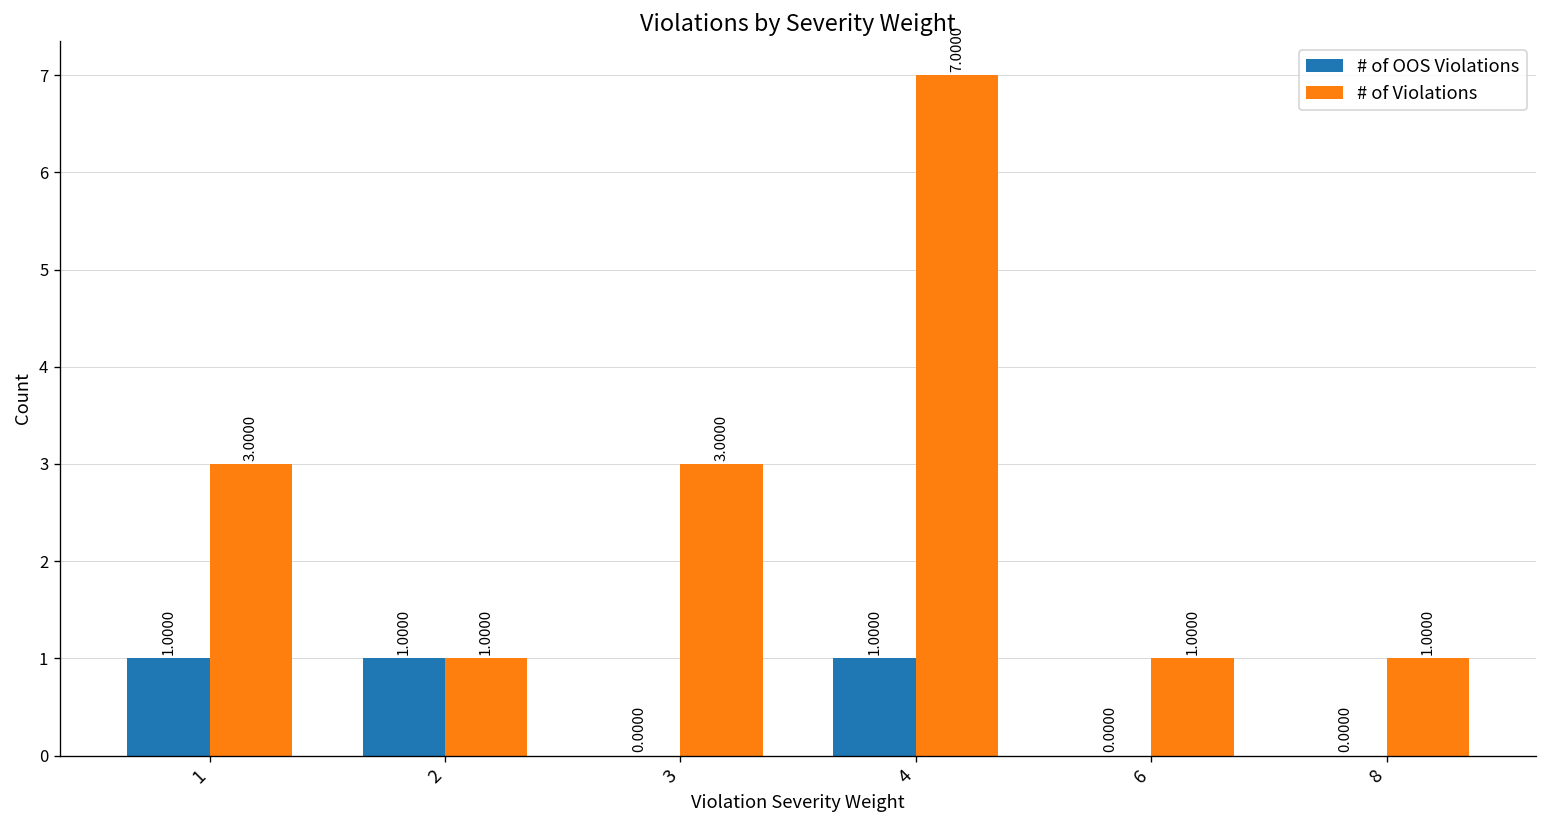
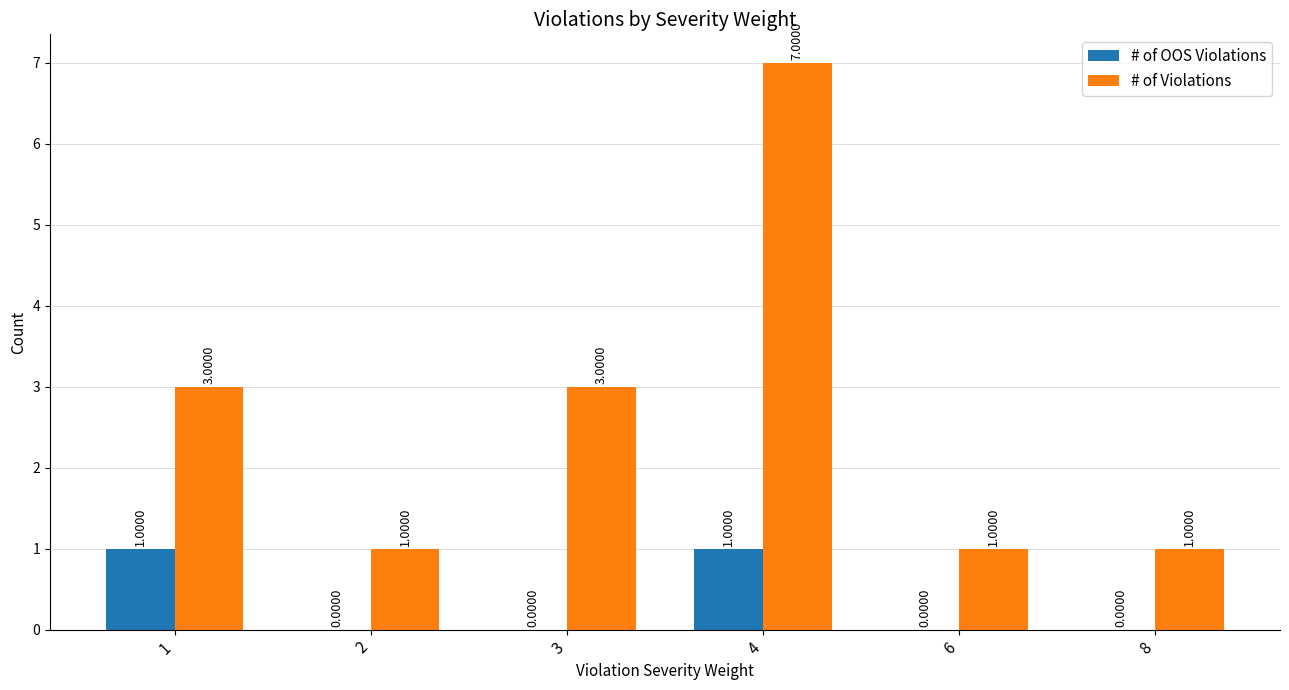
# of OOS Violations, 2: 1.0000 -> 0.0000
